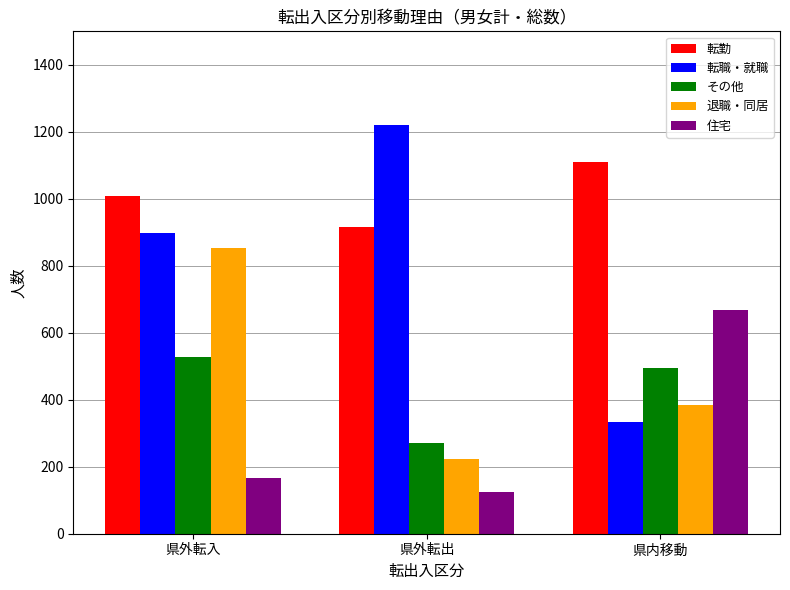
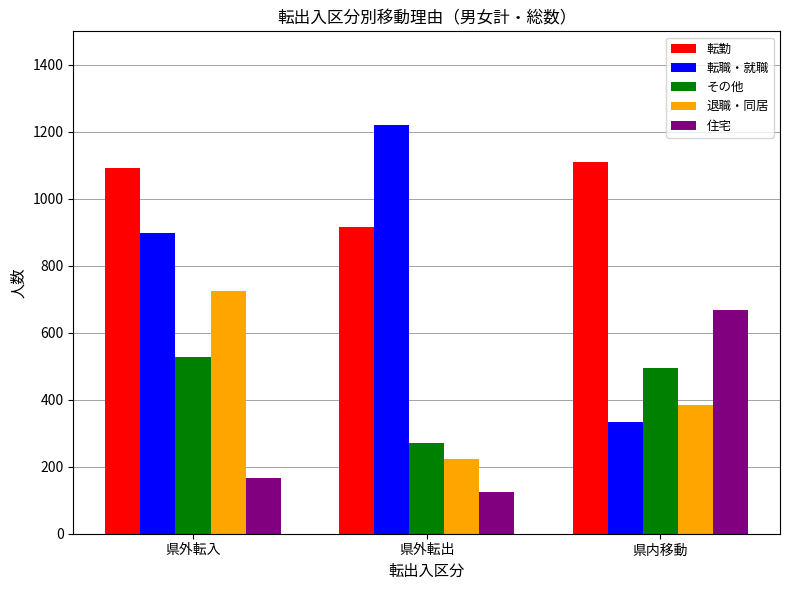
転勤, 県外転入: 1010 -> 1090
退職・同居, 県外転入: 850 -> 730
